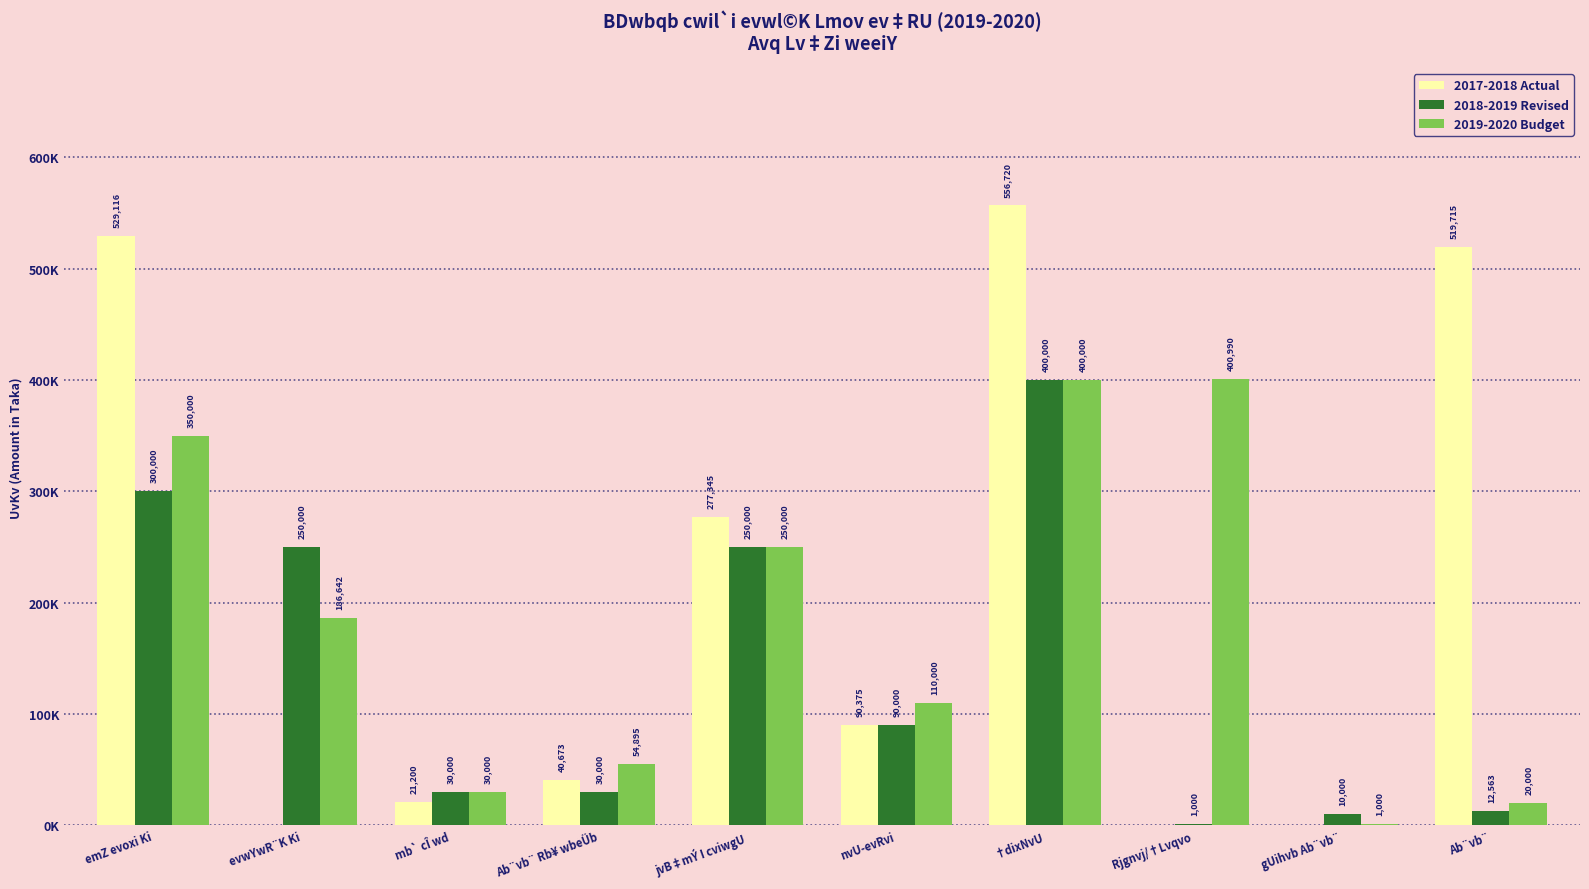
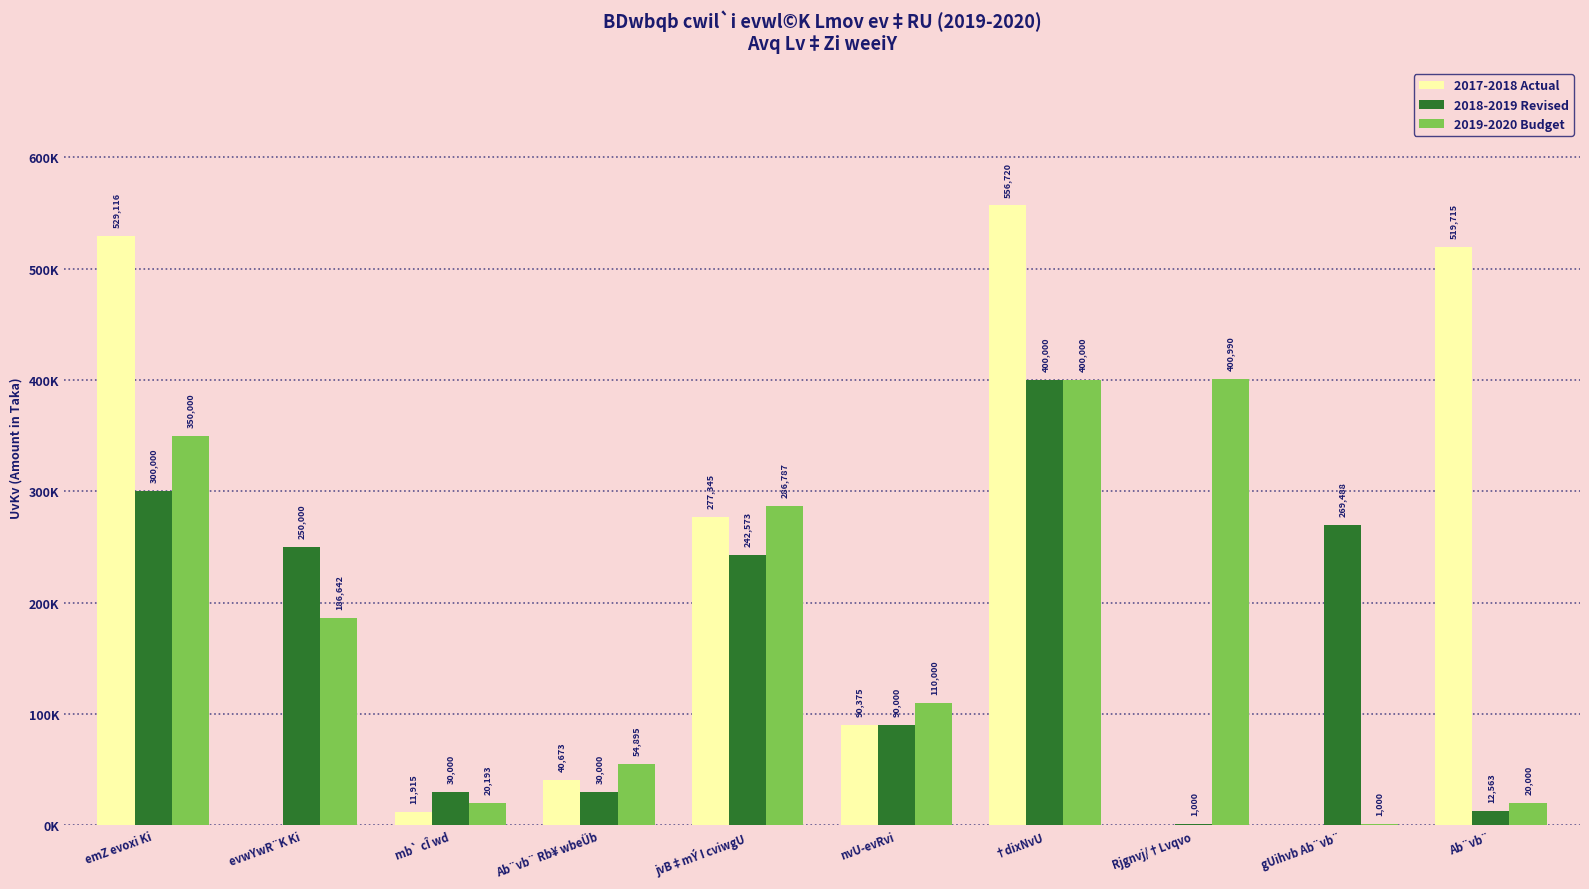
2017-2018 Actual, mb` cÎ wd: 21,200 -> 11,915
2019-2020 Budget, mb` cÎ wd: 30,000 -> 20,193
2018-2019 Revised, jvB‡mÝ I cviwgU: 250,000 -> 242,573
2019-2020 Budget, jvB‡mÝ I cviwgU: 250,000 -> 286,787
2018-2019 Revised, gUihvb Ab¨vb¨: 10,000 -> 269,488
